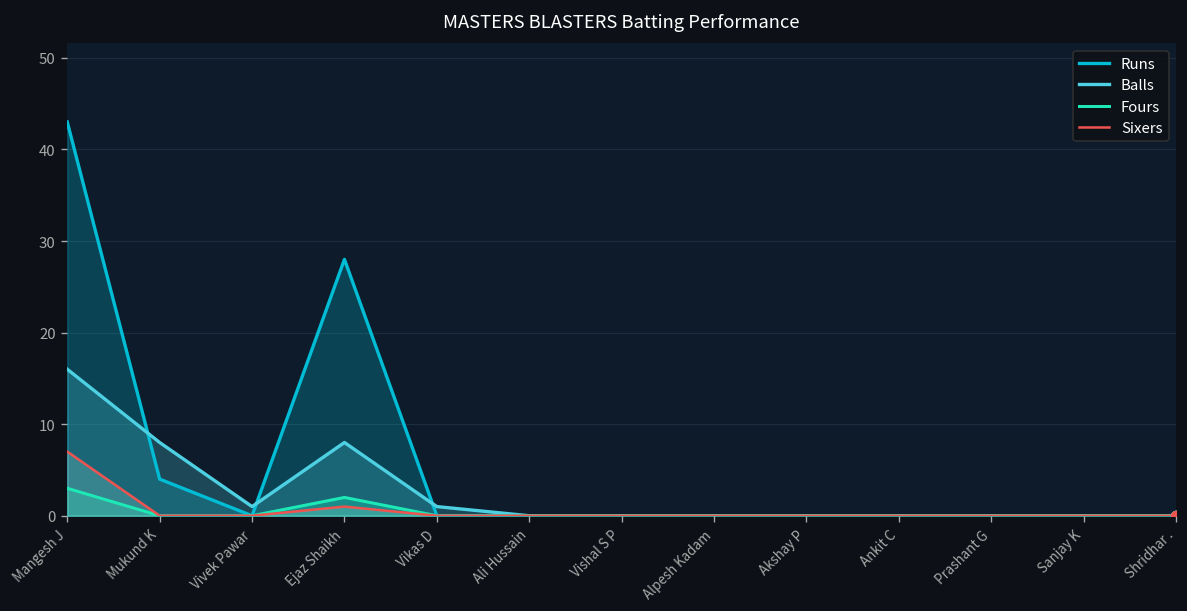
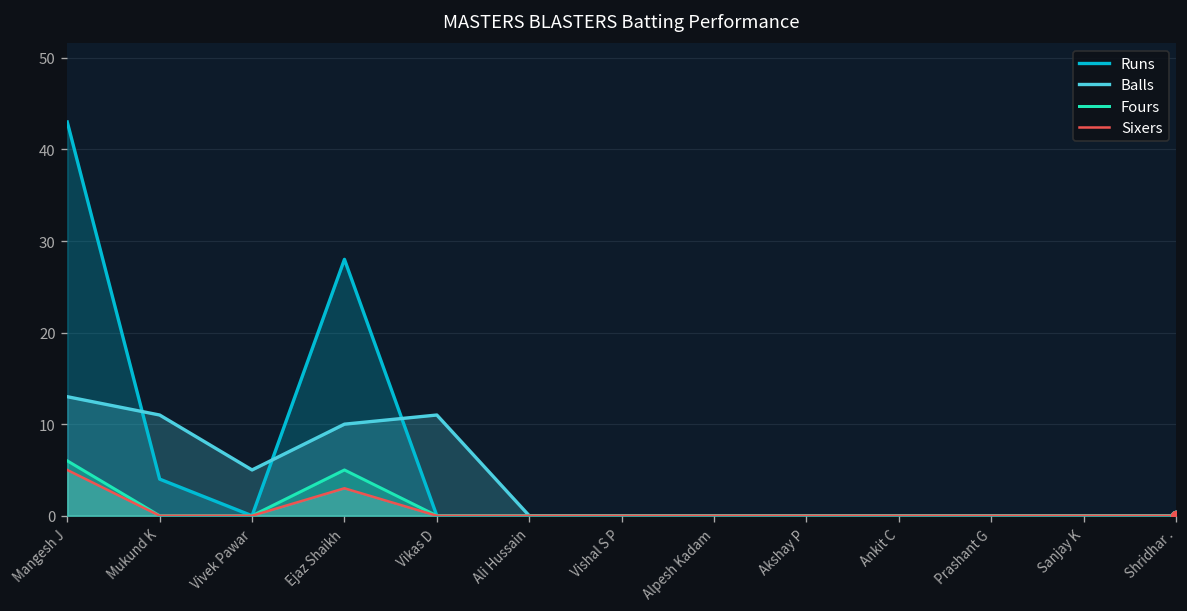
Balls, Mangesh J: 16 -> 13
Fours, Mangesh J: 3 -> 6
Sixers, Mangesh J: 7 -> 5
Balls, Mukund K: 8 -> 11
Balls, Vivek Pawar: 1 -> 5
Balls, Ejaz Shaikh: 8 -> 10
Fours, Ejaz Shaikh: 2 -> 5
Sixers, Ejaz Shaikh: 1 -> 3
Balls, Vikas D: 1 -> 11
